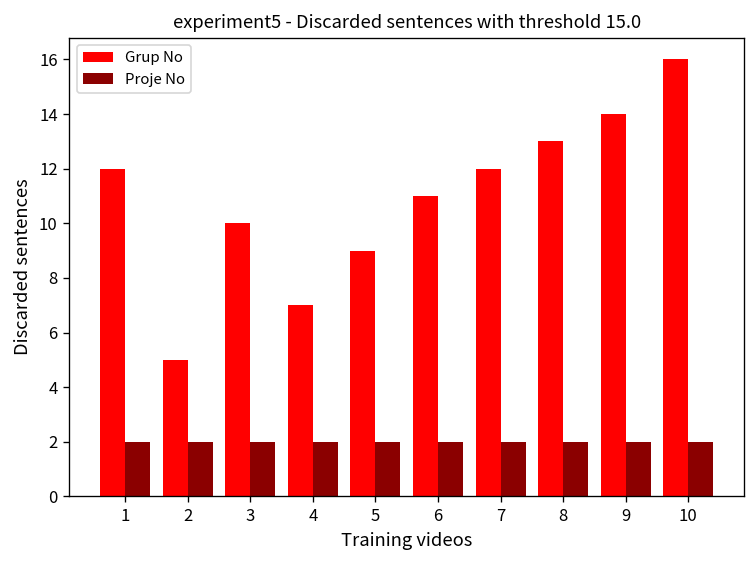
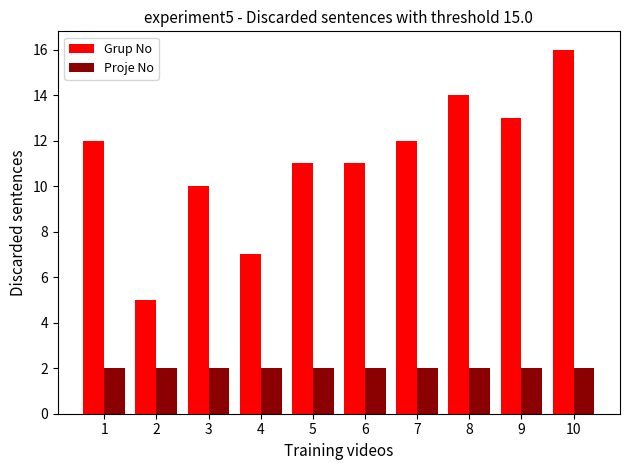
Grup No, 5: 9 -> 11
Grup No, 8: 13 -> 14
Grup No, 9: 14 -> 13
